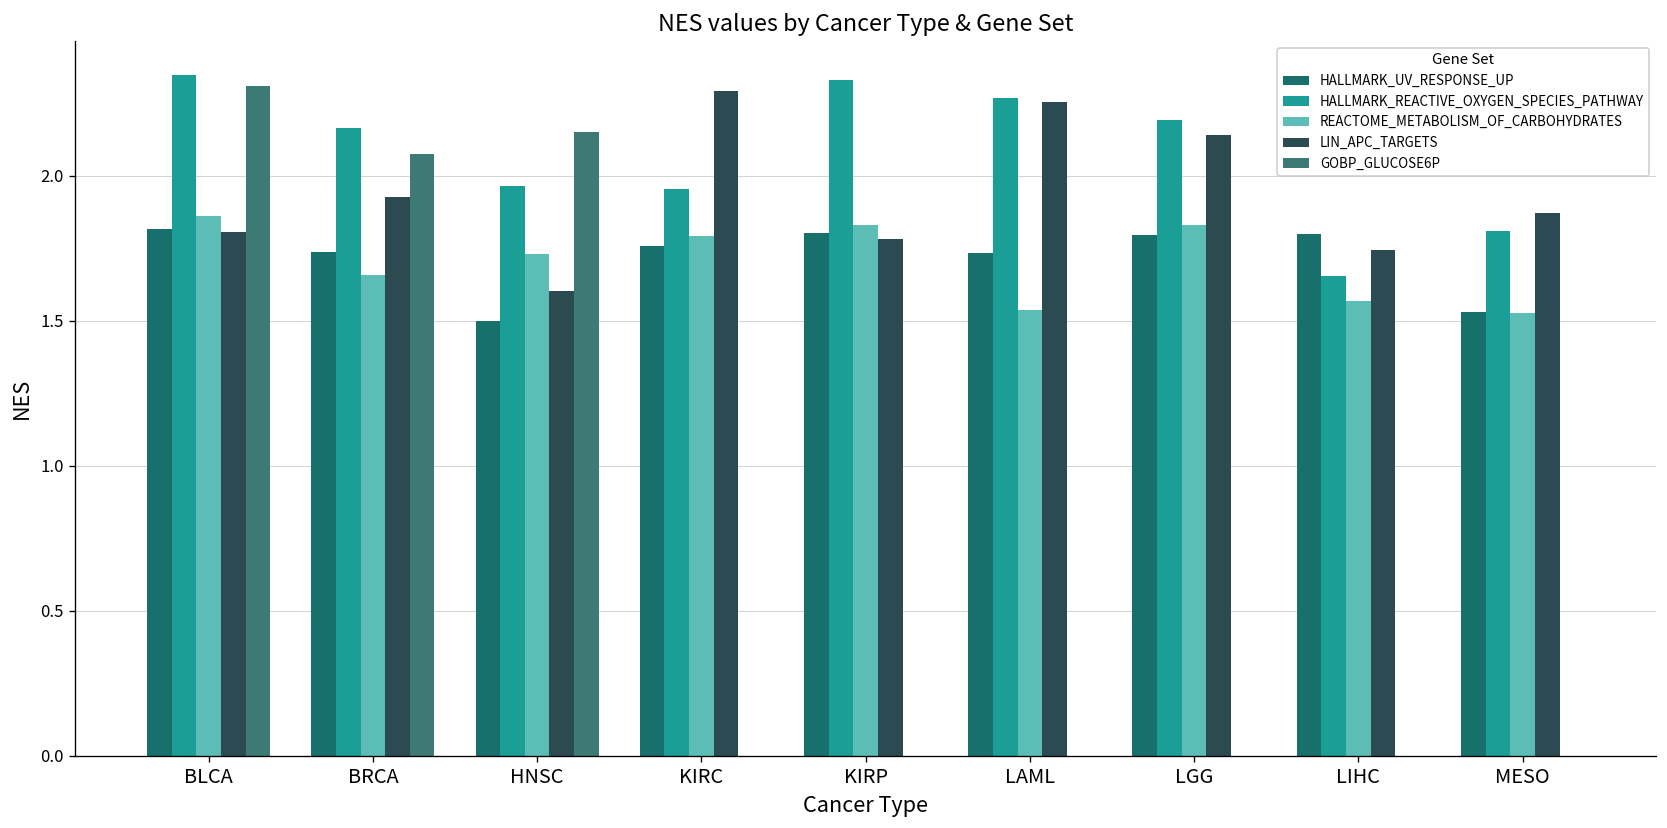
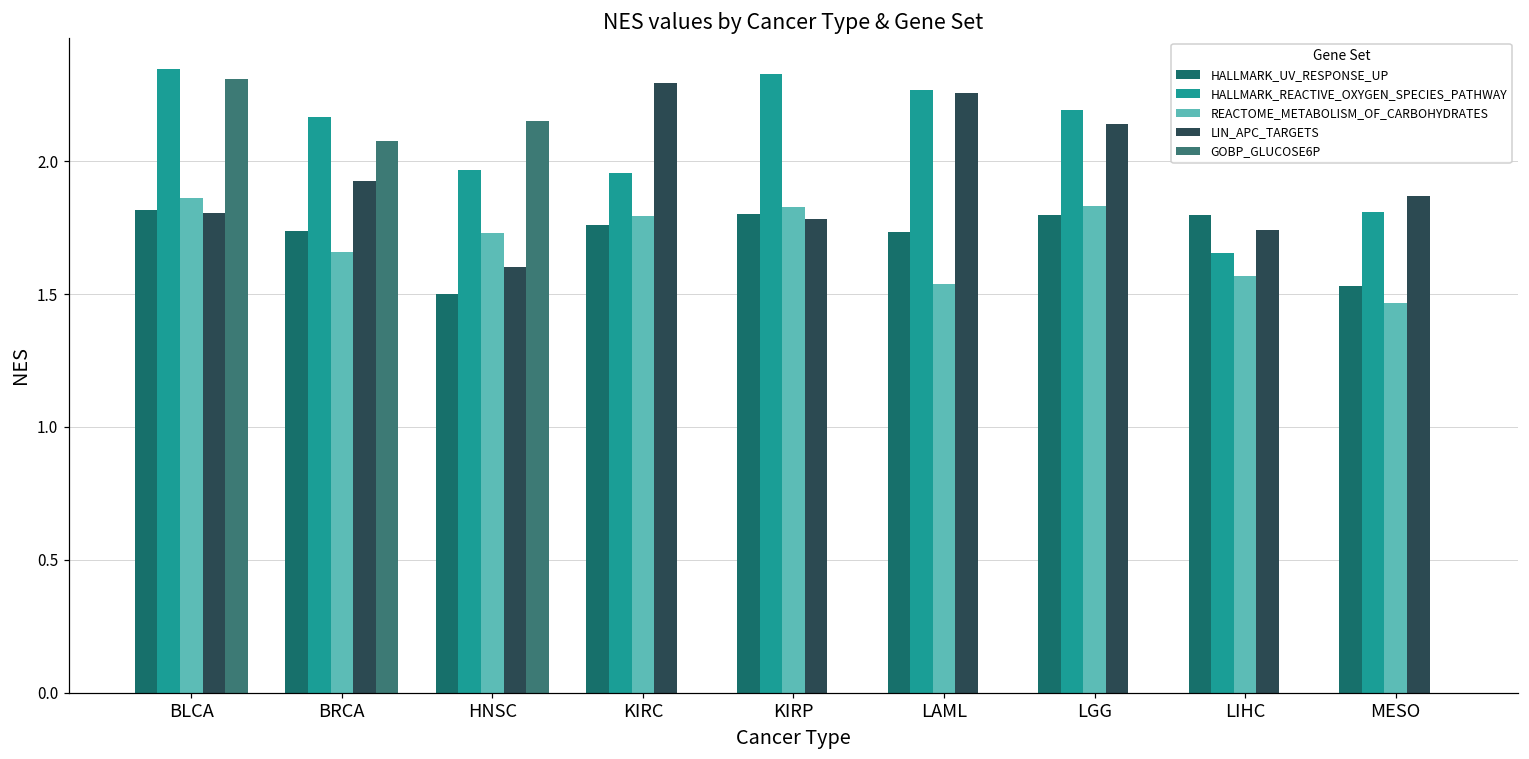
REACTOME_METABOLISM_OF_CARBOHYDRATES, MESO: 1.53 -> 1.47
